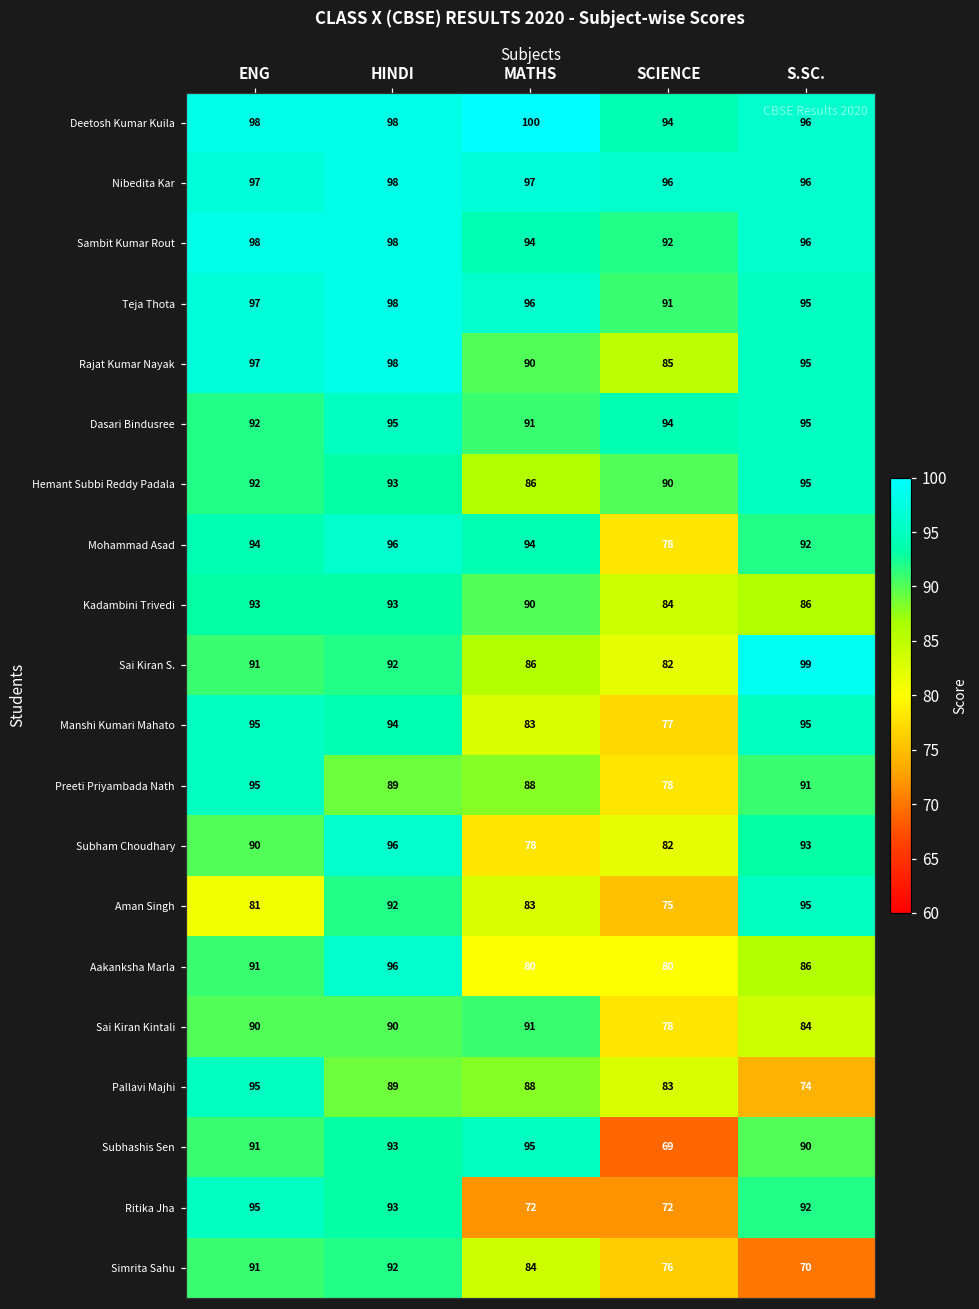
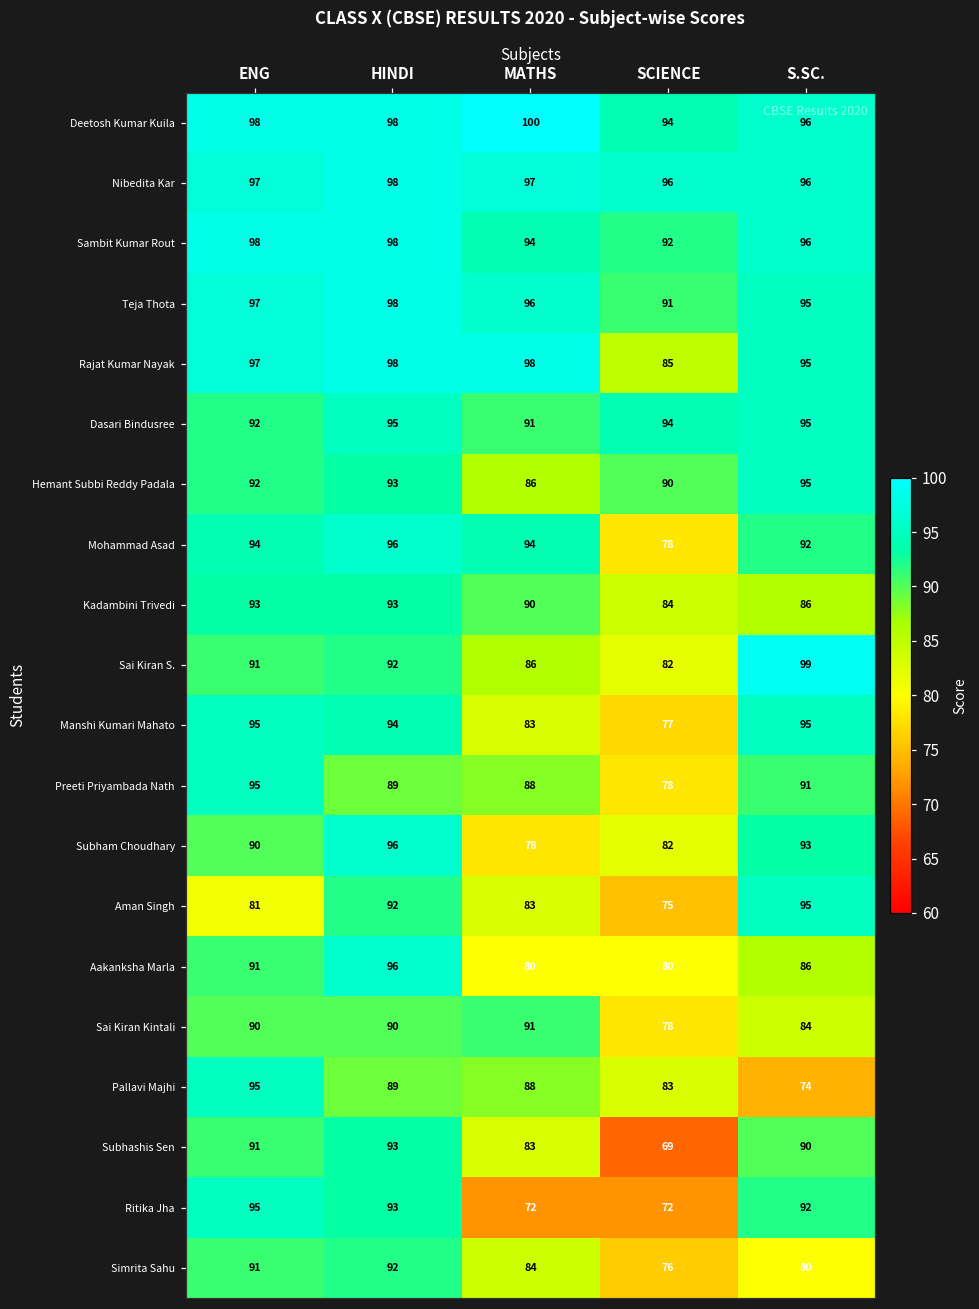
Rajat Kumar Nayak, MATHS: 90 -> 98
Subhashis Sen, MATHS: 95 -> 83
Simrita Sahu, S.SC.: 70 -> 80
